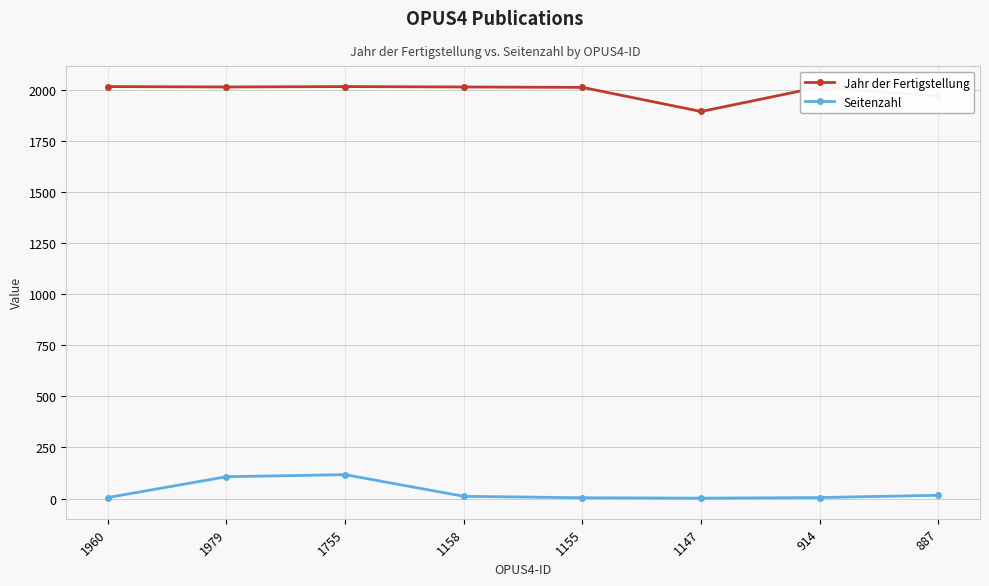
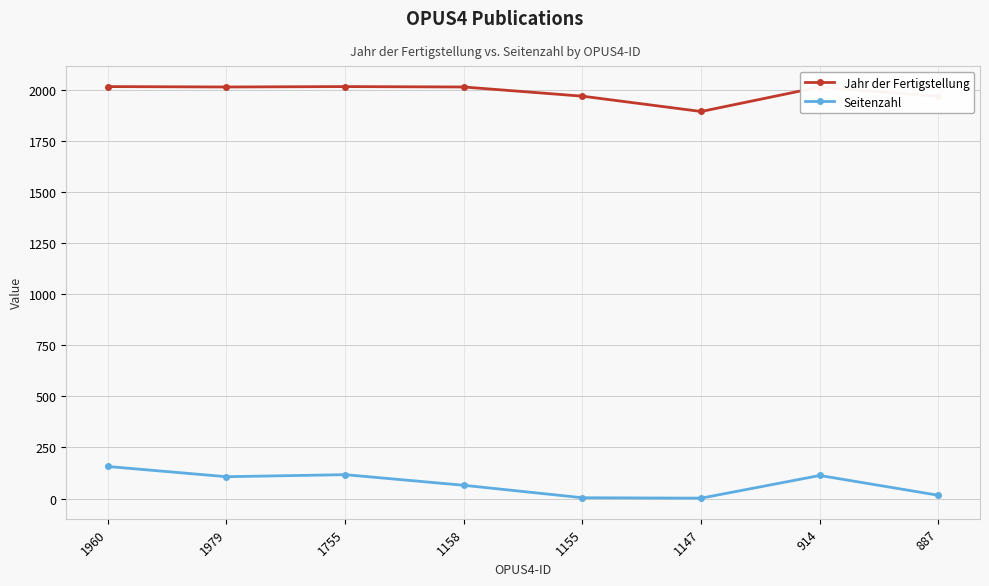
Seitenzahl, 1960: 10 -> 160
Seitenzahl, 1158: 10 -> 70
Jahr der Fertigstellung, 1155: 2010 -> 1970
Seitenzahl, 914: 10 -> 110
